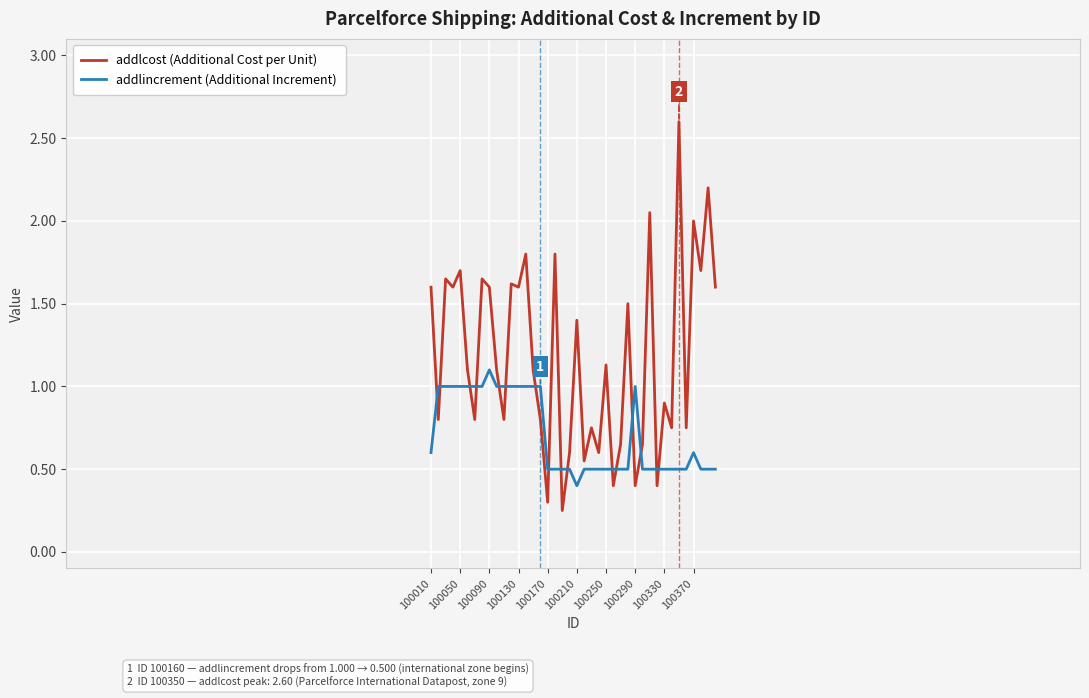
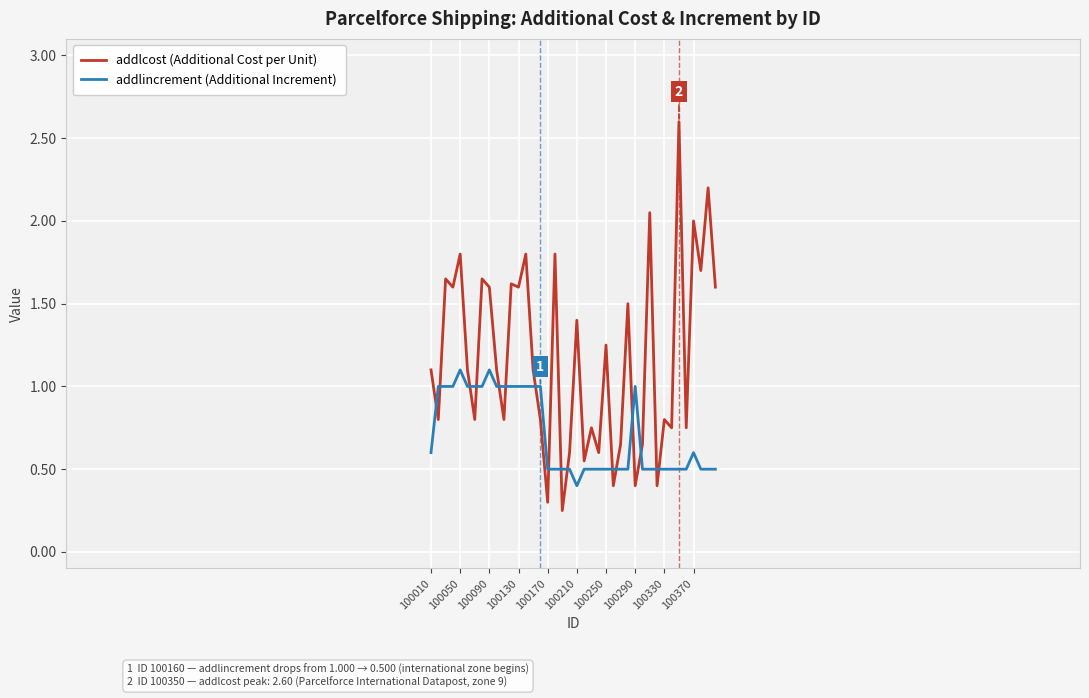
addlcost (Additional Cost per Unit), 100010: 1.6 -> 1.1
addlcost (Additional Cost per Unit), 100050: 1.7 -> 1.8
addlincrement (Additional Increment), 100050: 1.0 -> 1.1
addlcost (Additional Cost per Unit), 100250: 1.13 -> 1.25
addlcost (Additional Cost per Unit), 100330: 0.9 -> 0.8
